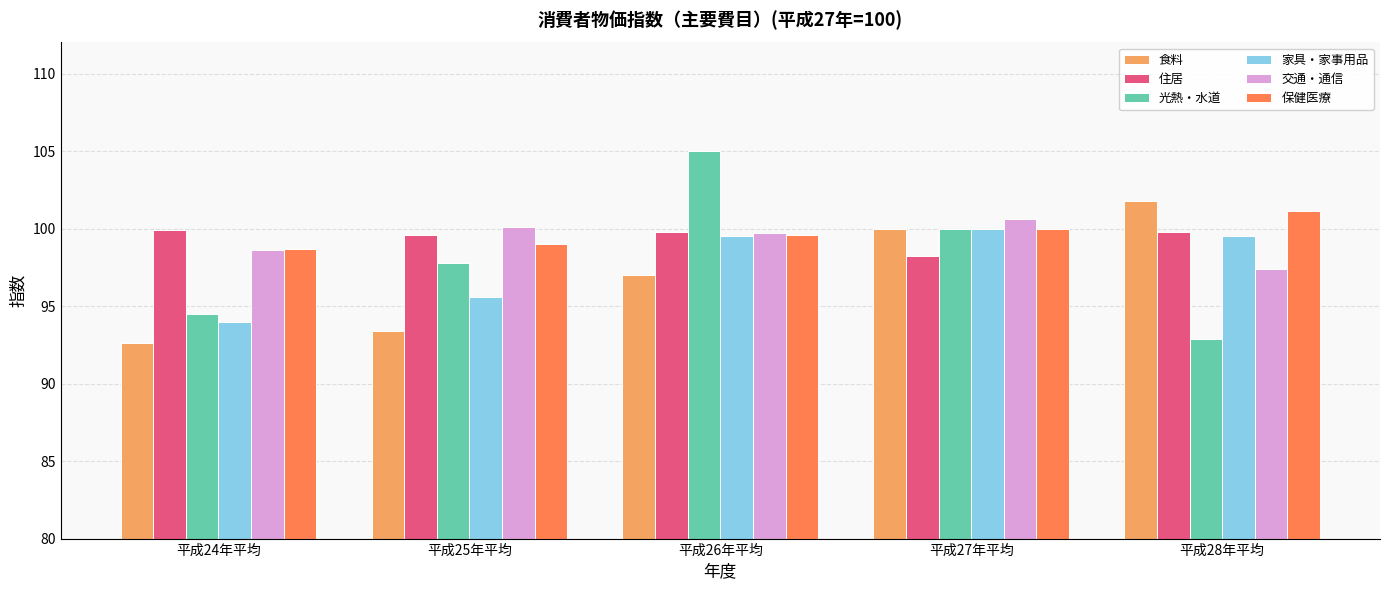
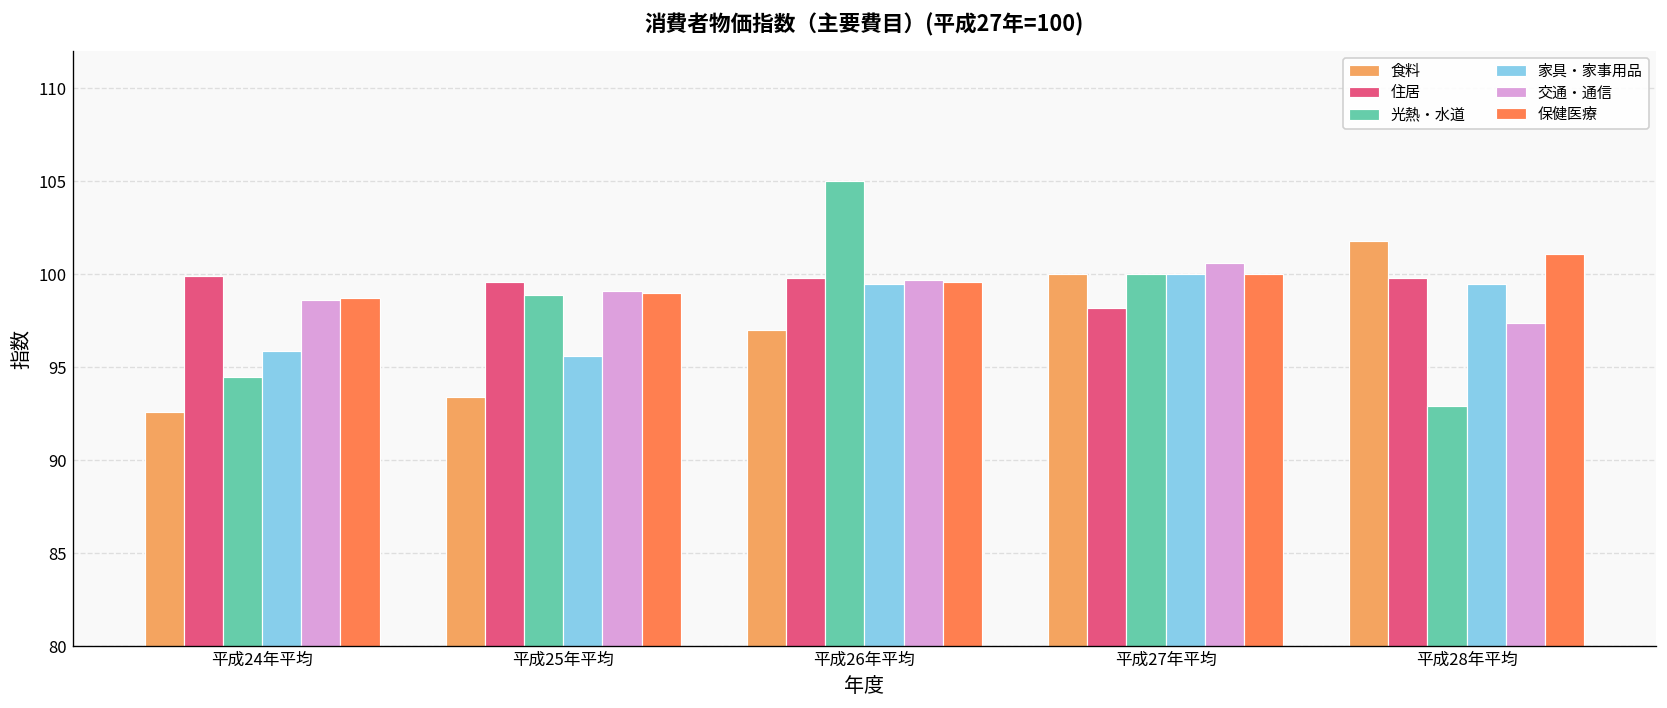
家具・家事用品, 平成24年平均: 94.0 -> 95.9
光熱・水道, 平成25年平均: 97.8 -> 98.9
交通・通信, 平成25年平均: 100.1 -> 99.1
